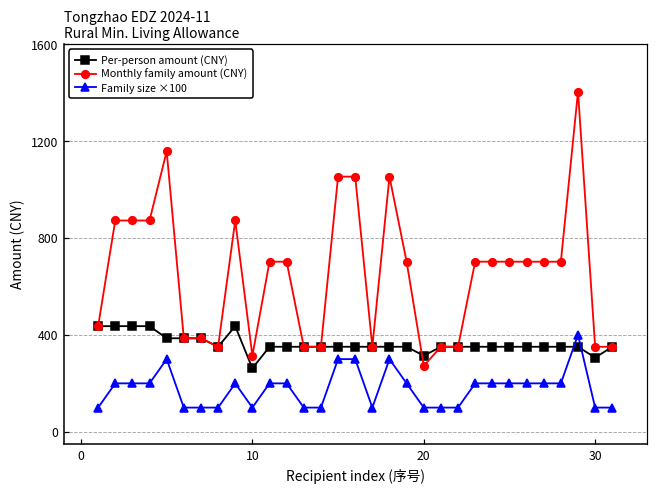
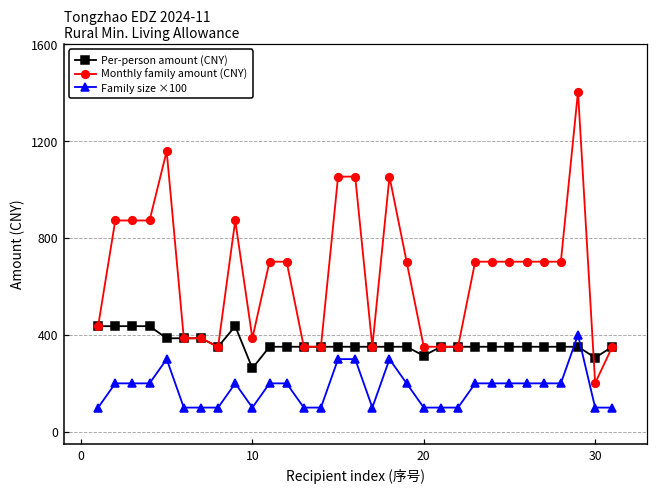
Monthly family amount (CNY), 10: 310 -> 390
Monthly family amount (CNY), 20: 270 -> 350
Monthly family amount (CNY), 30: 350 -> 200
